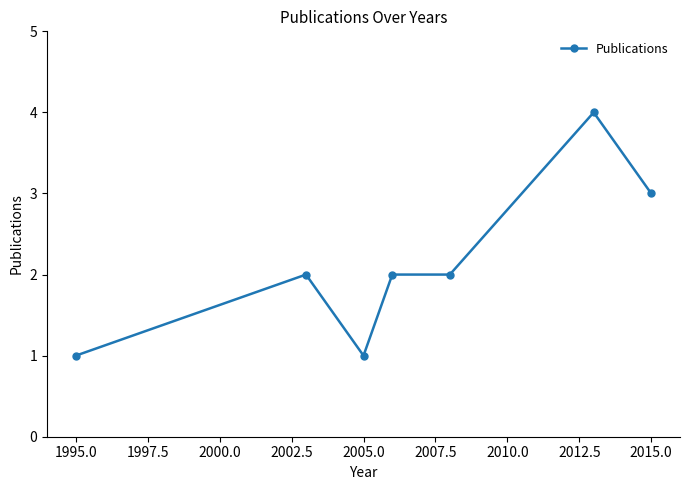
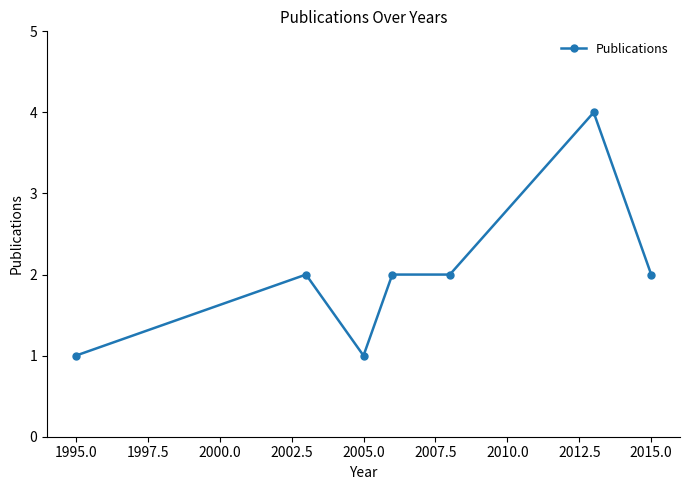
2015.0: 3 -> 2
